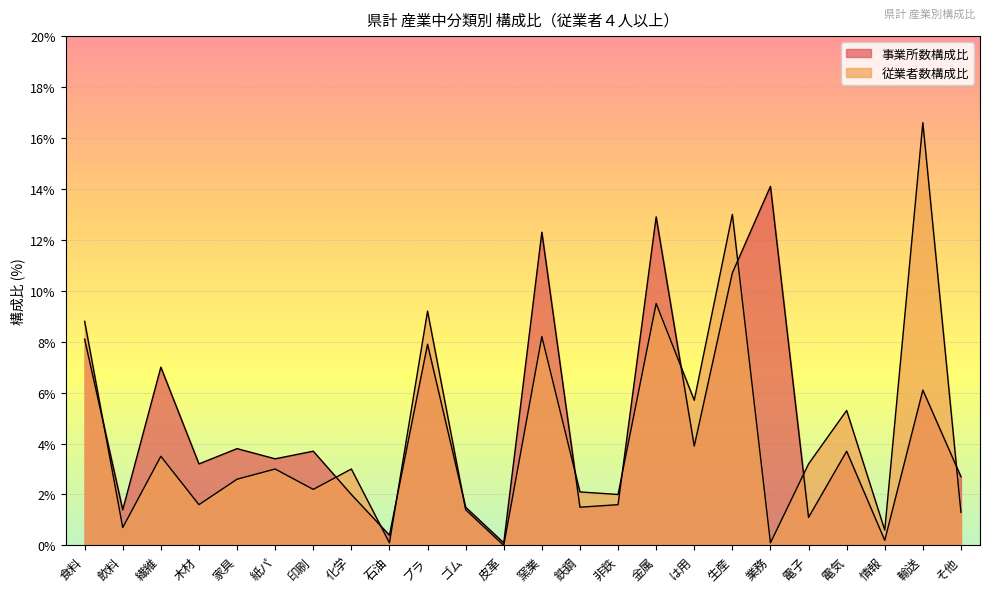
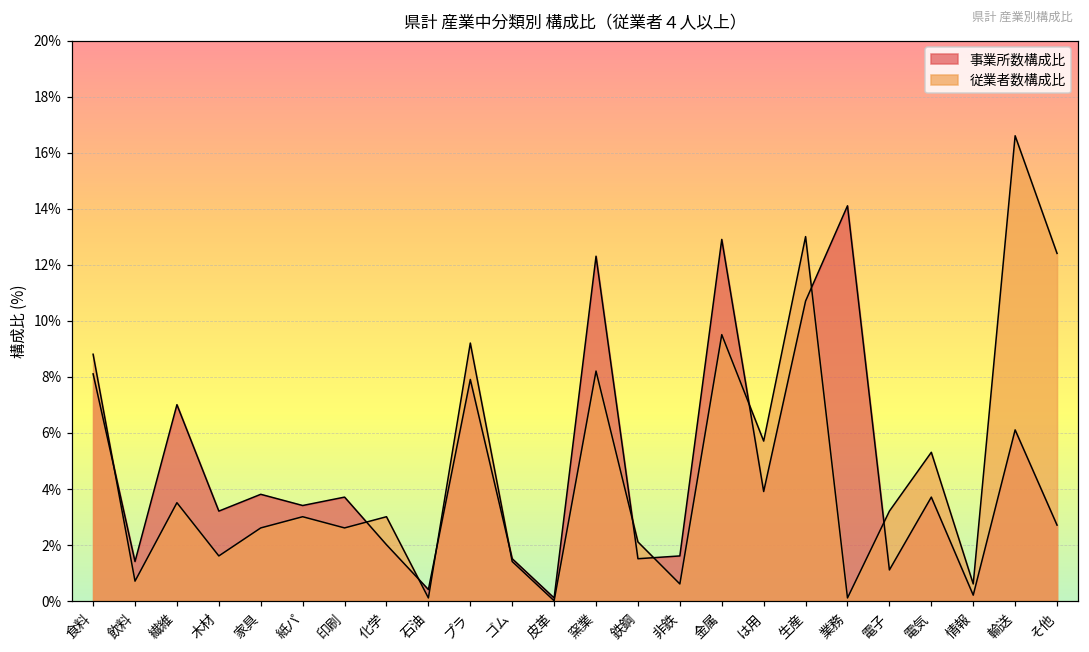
従業者数構成比, 印刷: 2.2% -> 2.6%
従業者数構成比, 非鉄: 2.0% -> 0.6%
従業者数構成比, そ他: 1.3% -> 12.4%
